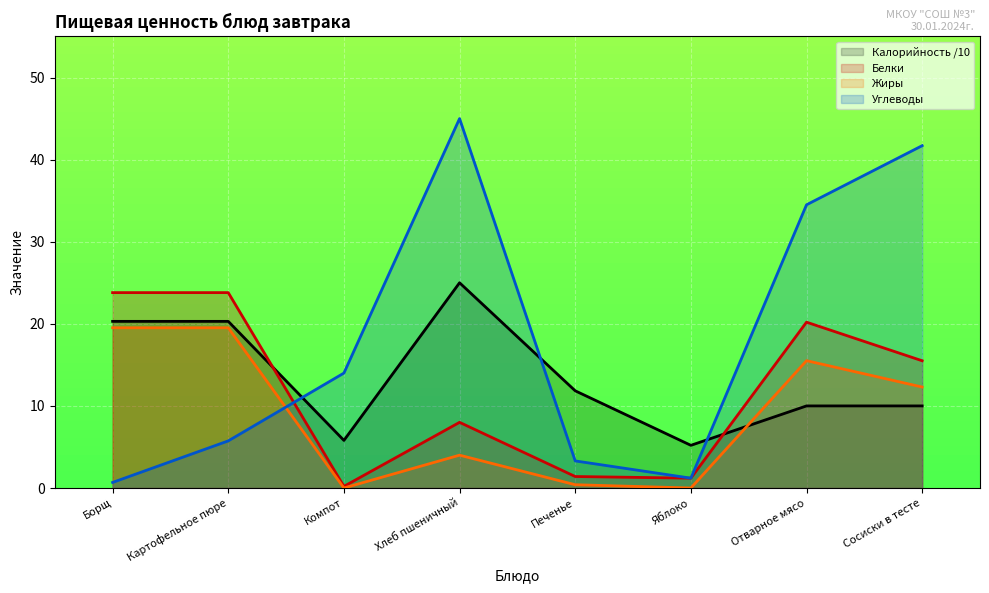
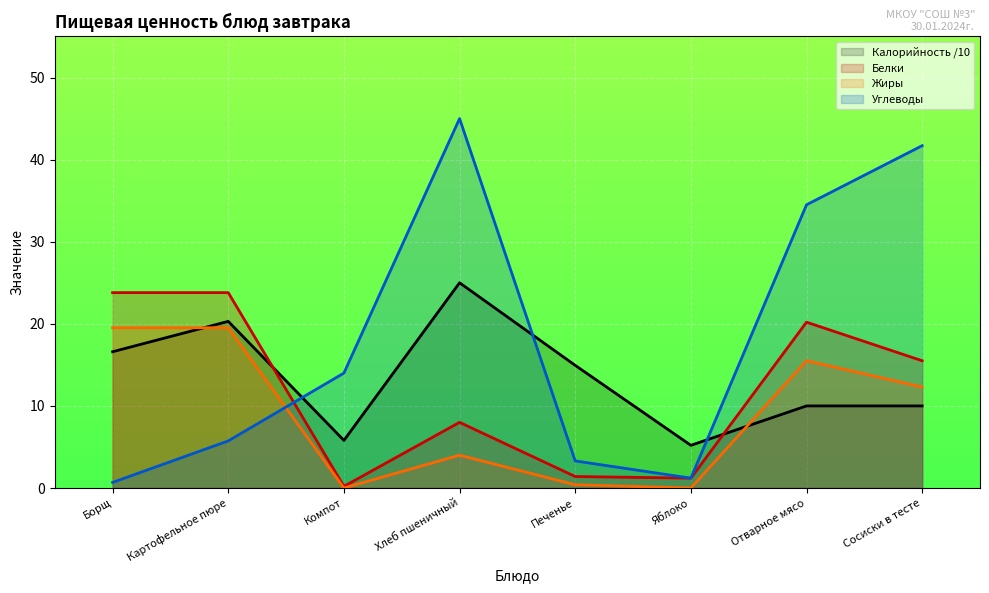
Калорийность /10, Борщ: 20 -> 17
Калорийность /10, Печенье: 12 -> 15
